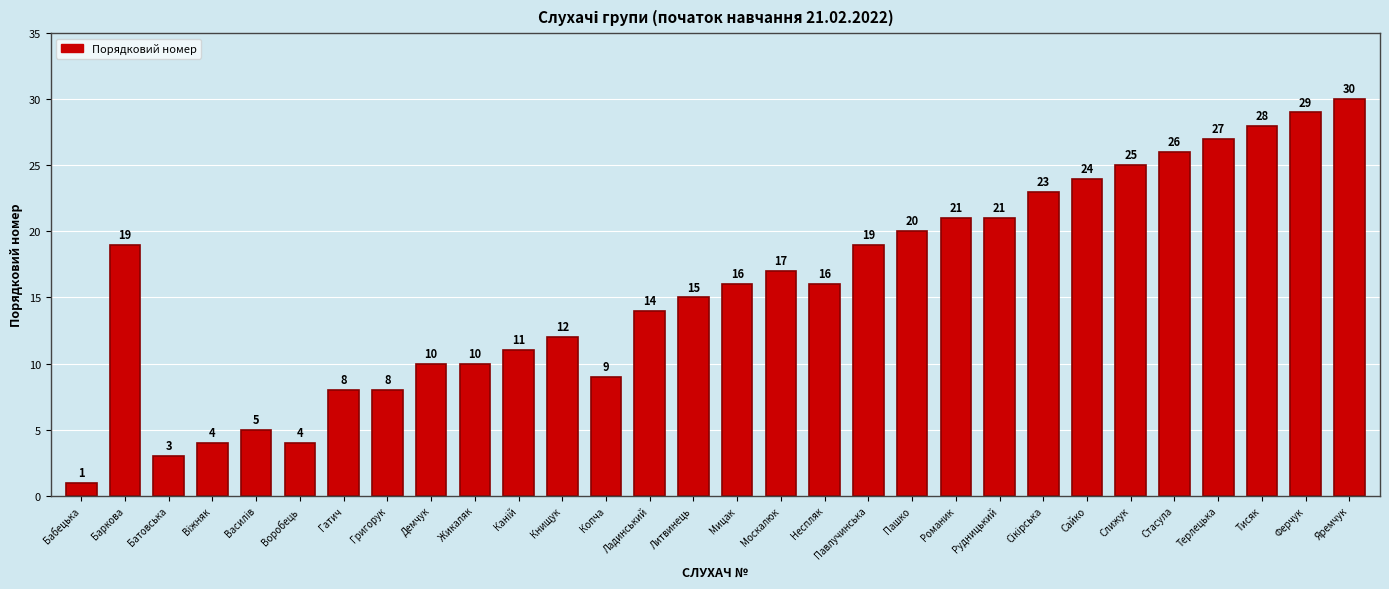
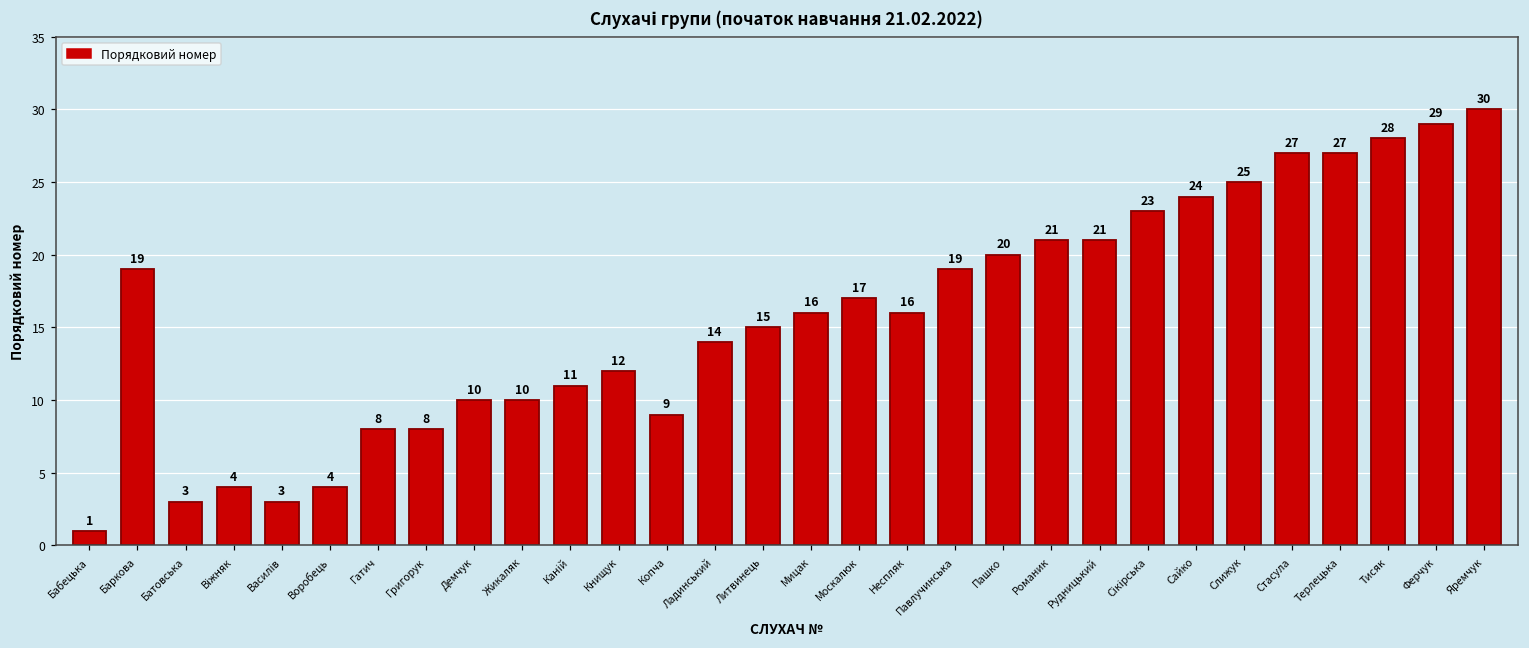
Василів: 5 -> 3
Стасула: 26 -> 27
